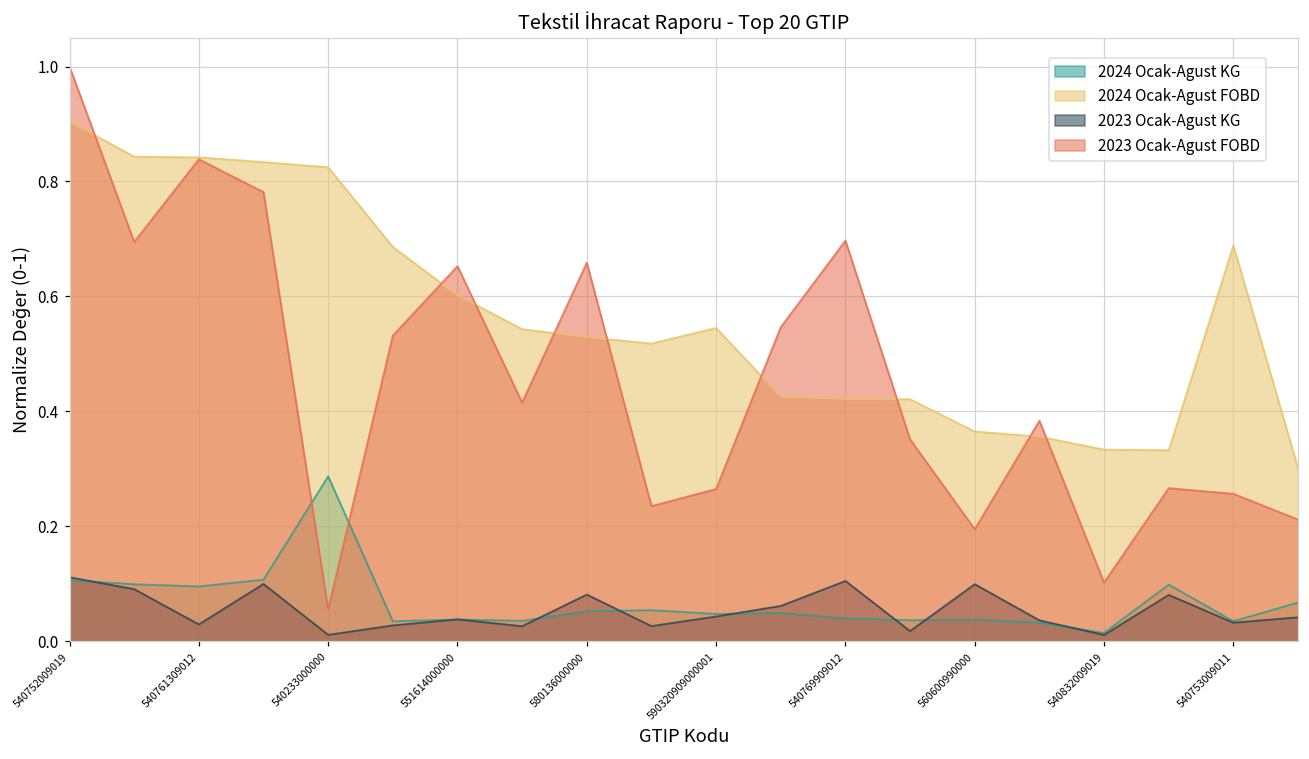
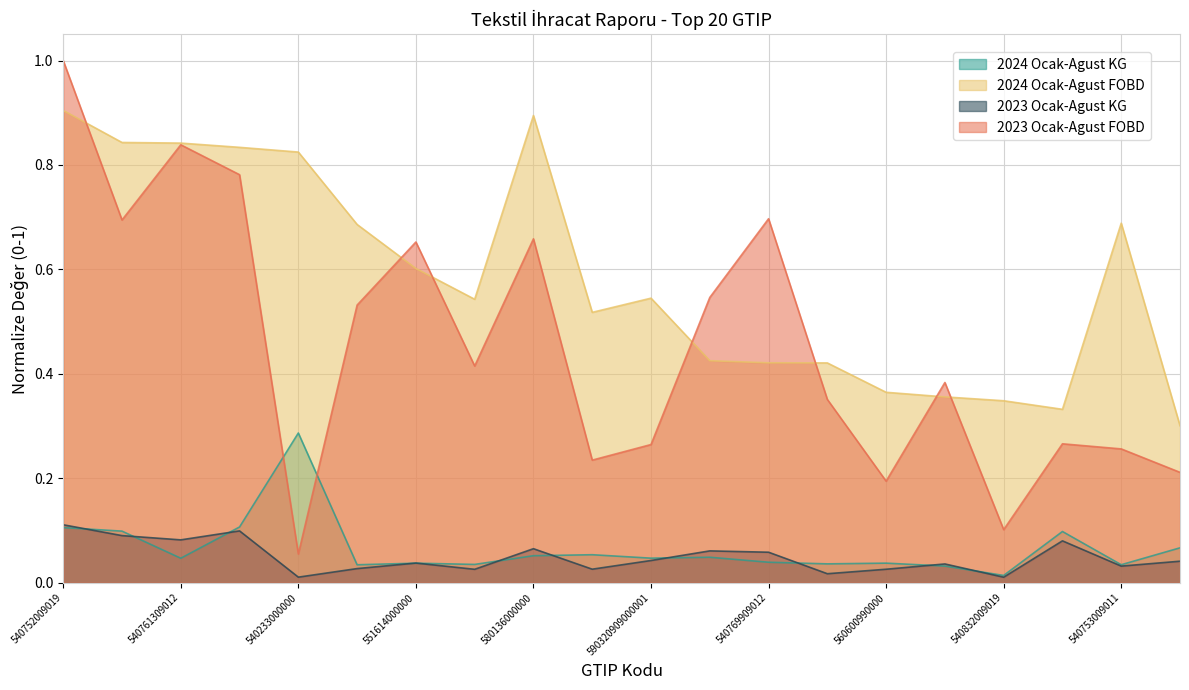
2024 Ocak-Agust KG, 540761309012: 0.09 -> 0.05
2023 Ocak-Agust KG, 540761309012: 0.03 -> 0.08
2024 Ocak-Agust FOBD, 580136000000: 0.53 -> 0.89
2023 Ocak-Agust KG, 580136000000: 0.08 -> 0.07
2023 Ocak-Agust KG, 540769909012: 0.10 -> 0.06
2023 Ocak-Agust KG, 560600990000: 0.10 -> 0.03
2024 Ocak-Agust FOBD, 540832009019: 0.33 -> 0.35
